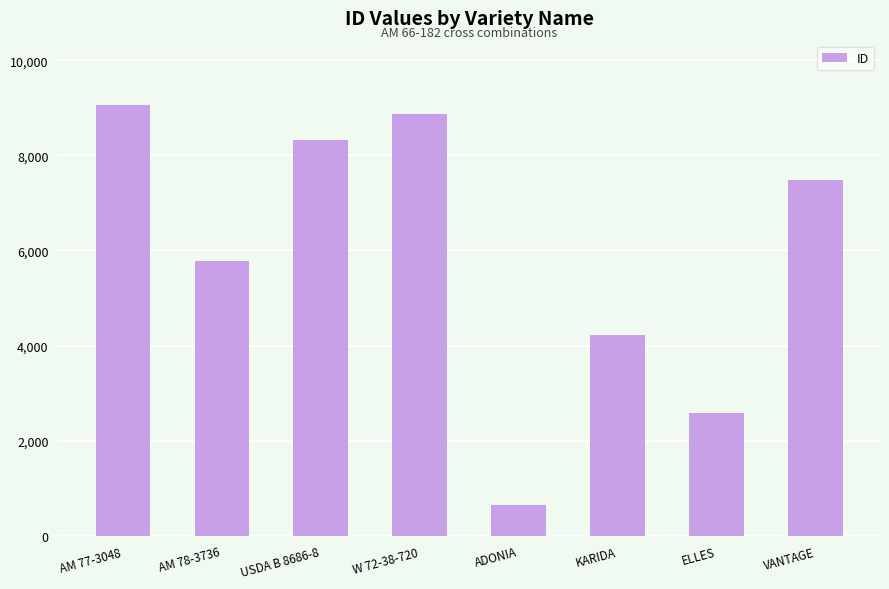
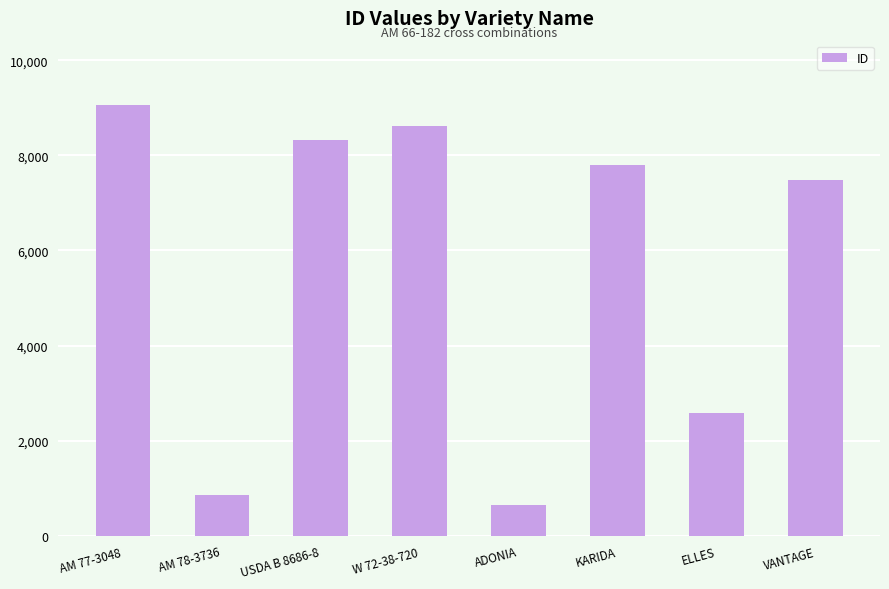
AM 78-3736: 5,800 -> 900
W 72-38-720: 8,900 -> 8,600
KARIDA: 4,200 -> 7,800
